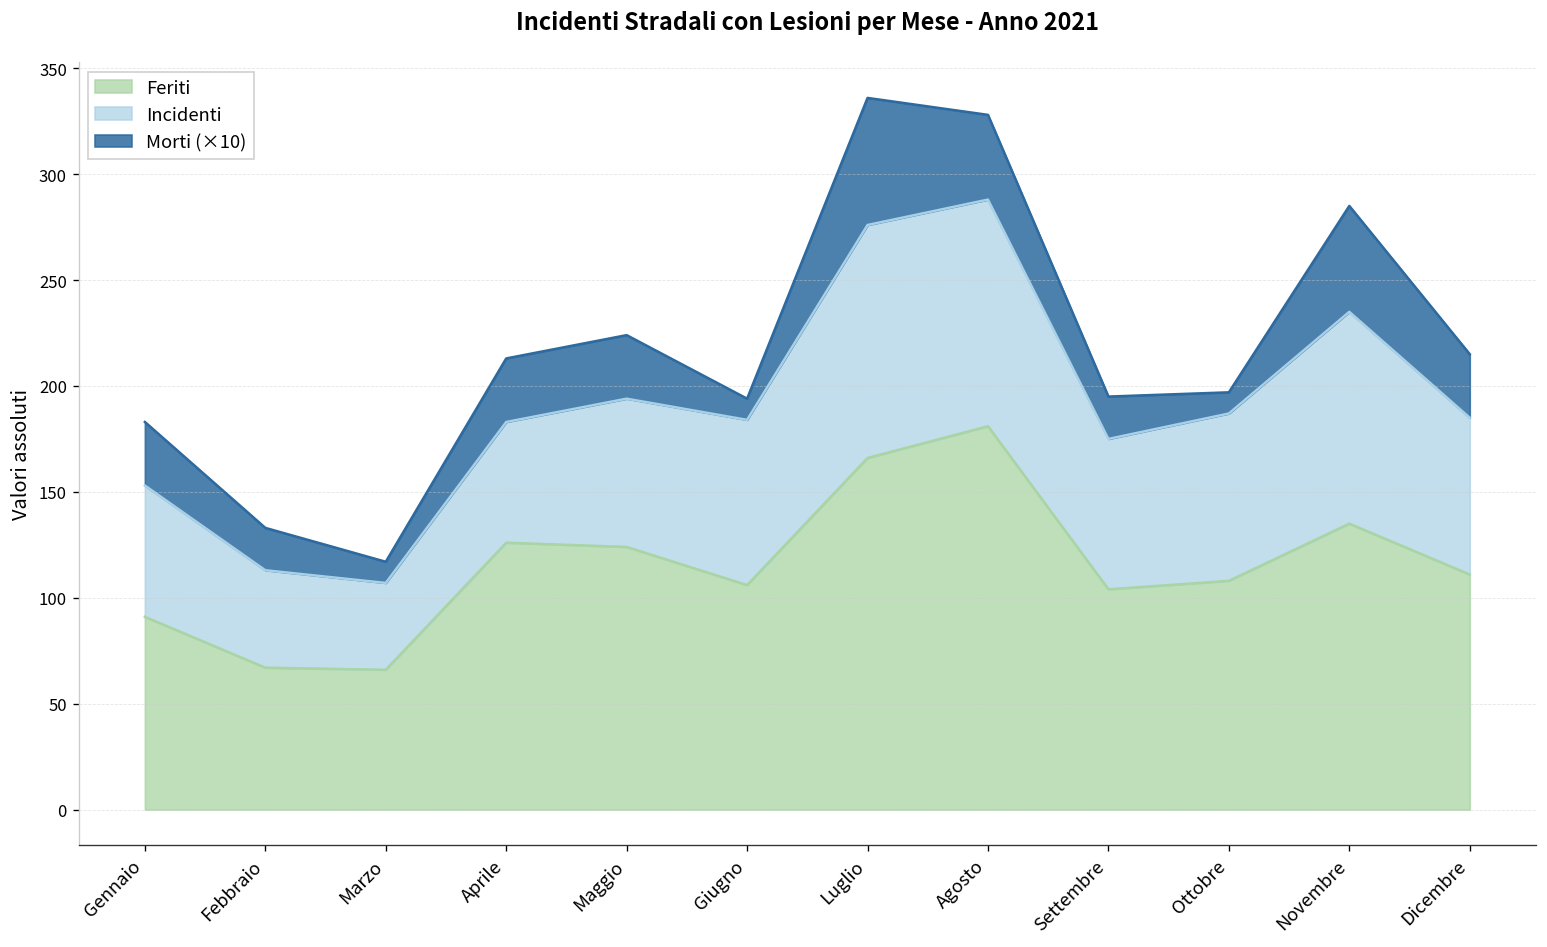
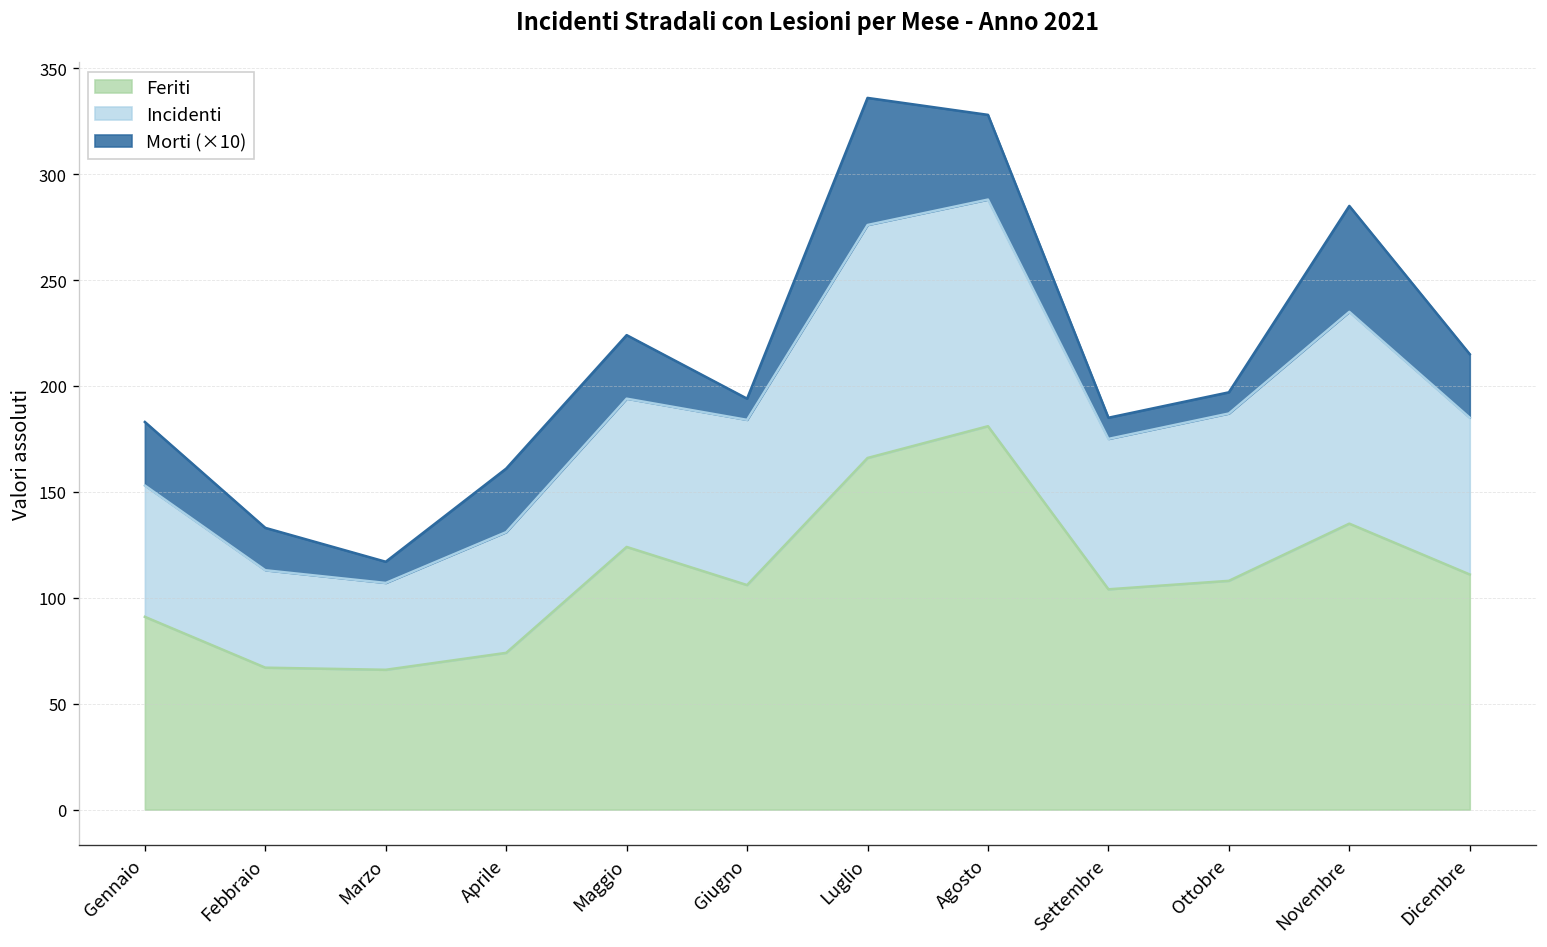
Feriti, Aprile: 126 -> 74
Morti (×10), Settembre: 20 -> 10
